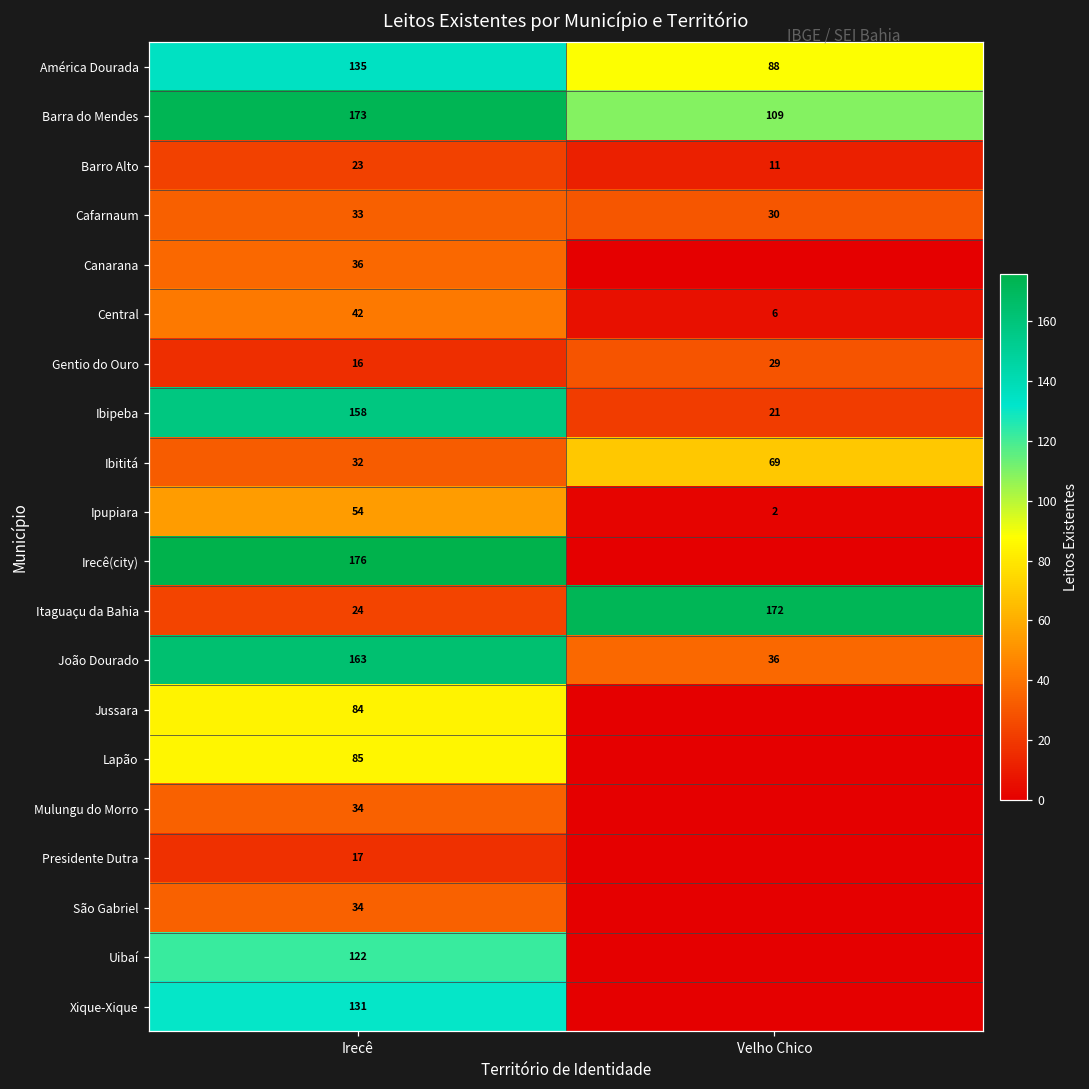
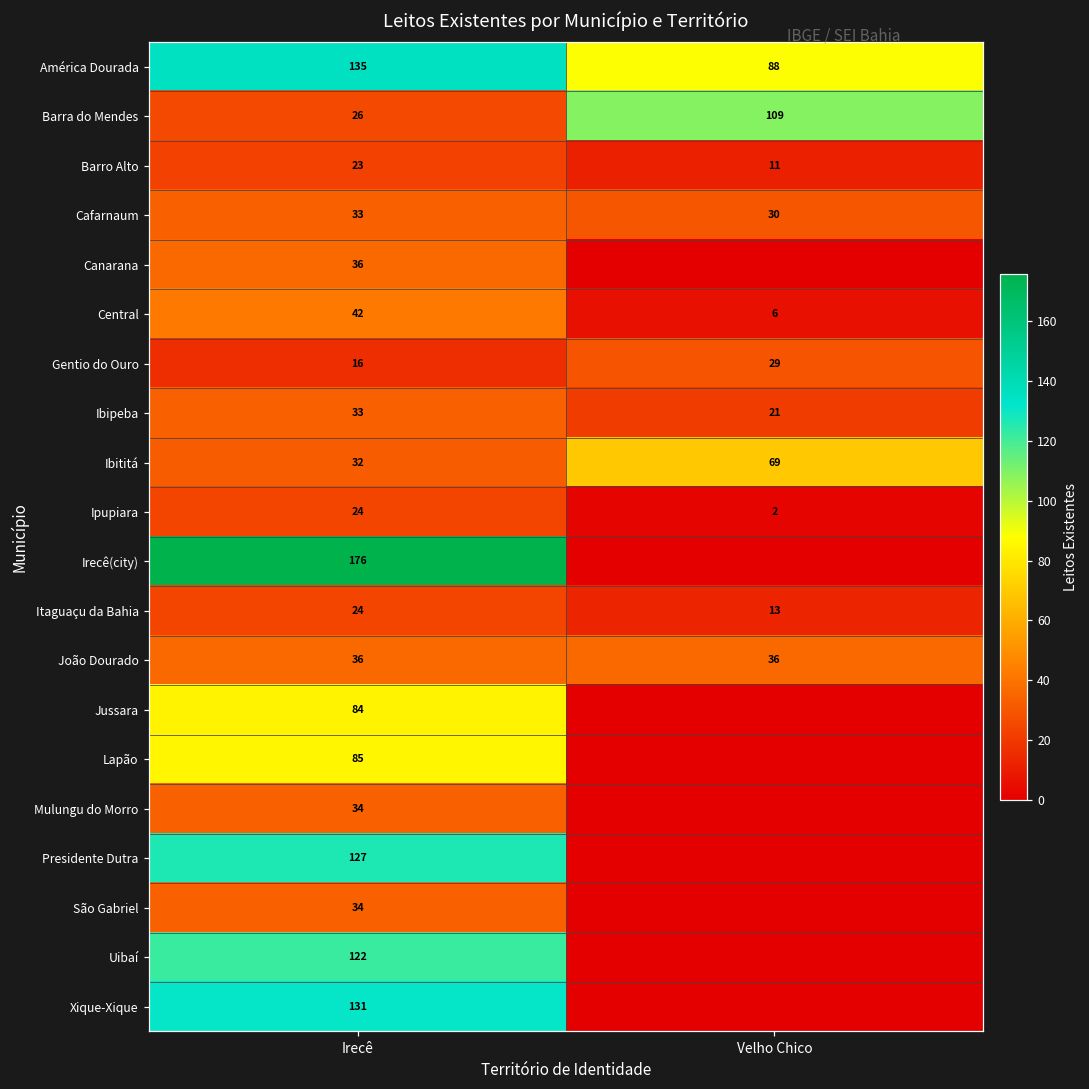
Barra do Mendes, Irecê: 173 -> 26
Ibipeba, Irecê: 158 -> 33
Ipupiara, Irecê: 54 -> 24
Itaguaçu da Bahia, Velho Chico: 172 -> 13
João Dourado, Irecê: 163 -> 36
Presidente Dutra, Irecê: 17 -> 127
